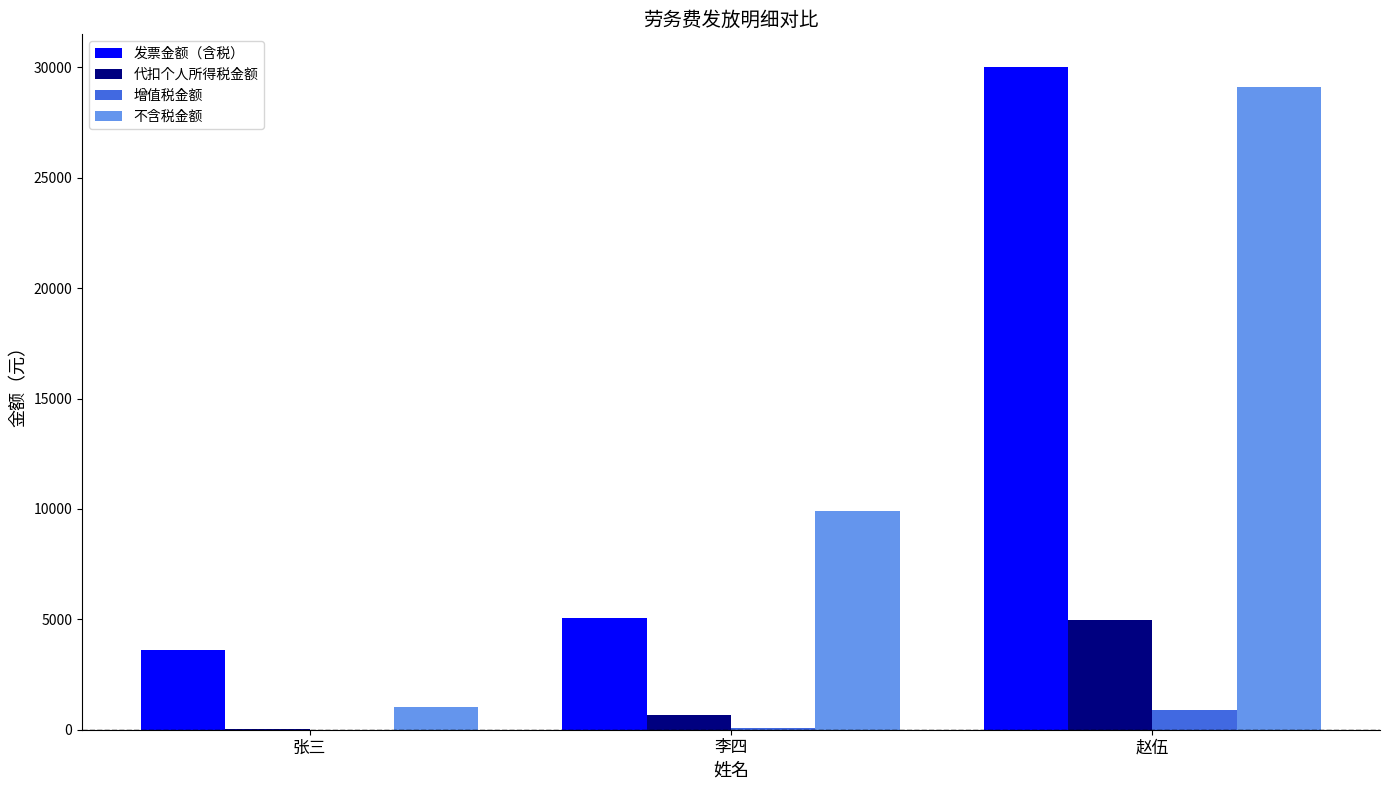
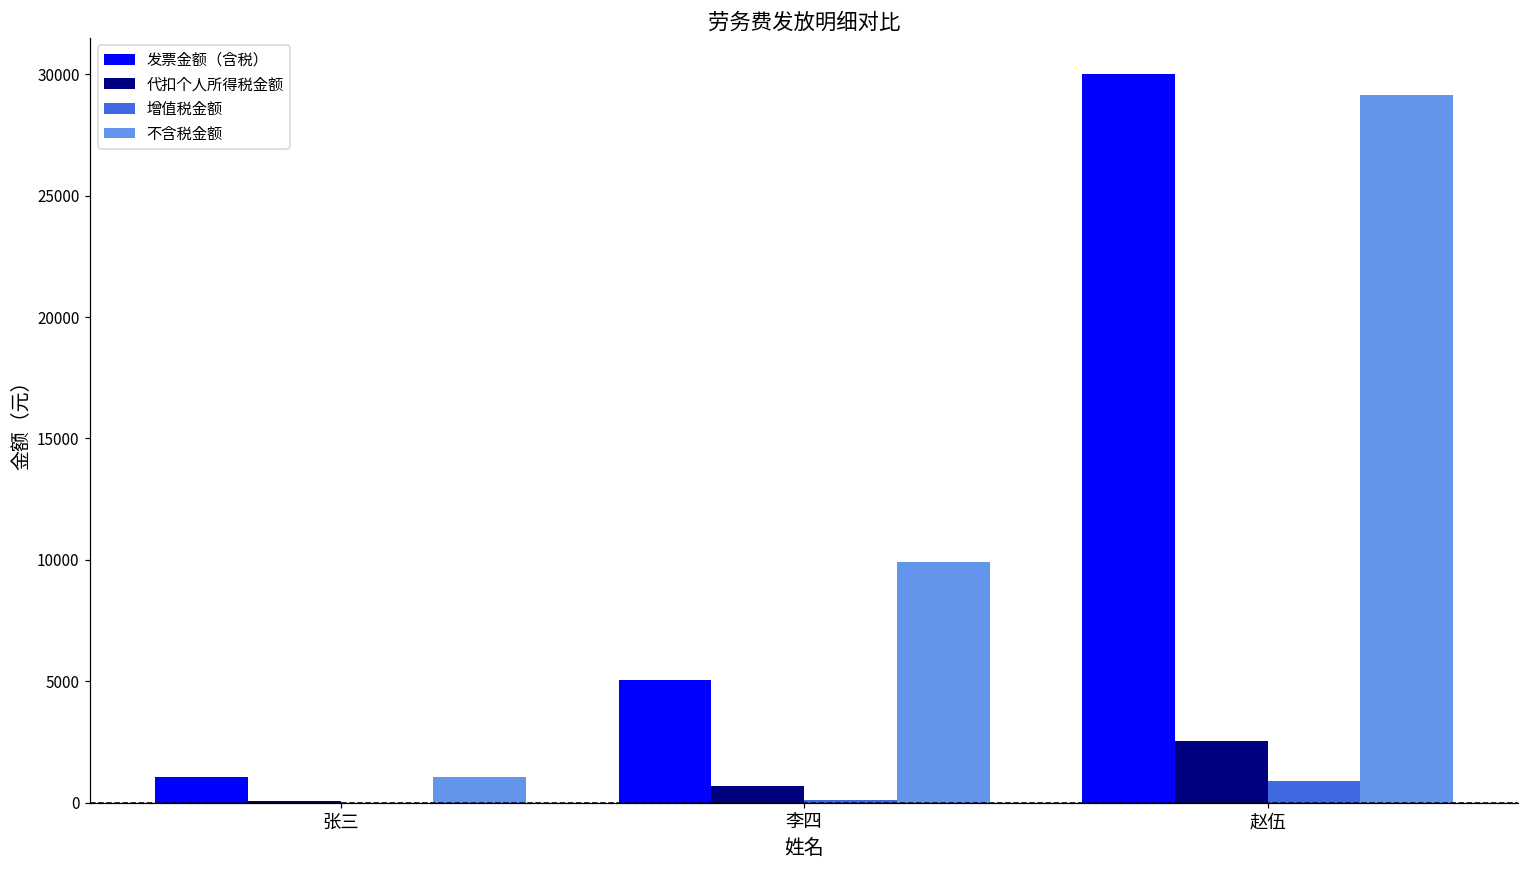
发票金额（含税）, 张三: 3600 -> 1100
代扣个人所得税金额, 赵伍: 5000 -> 2500
